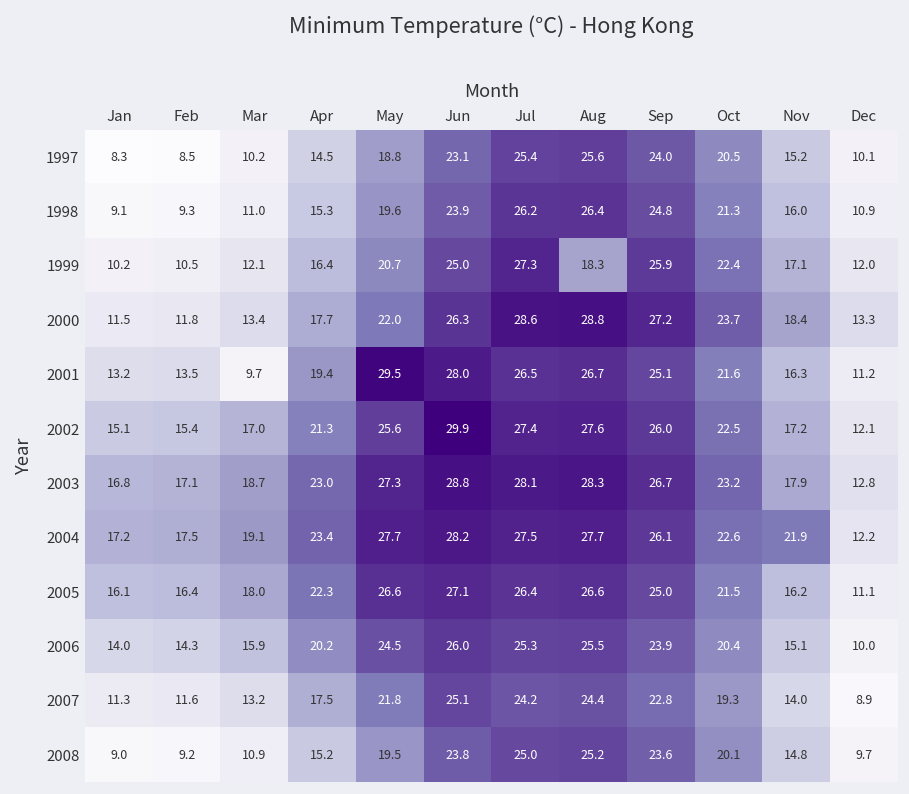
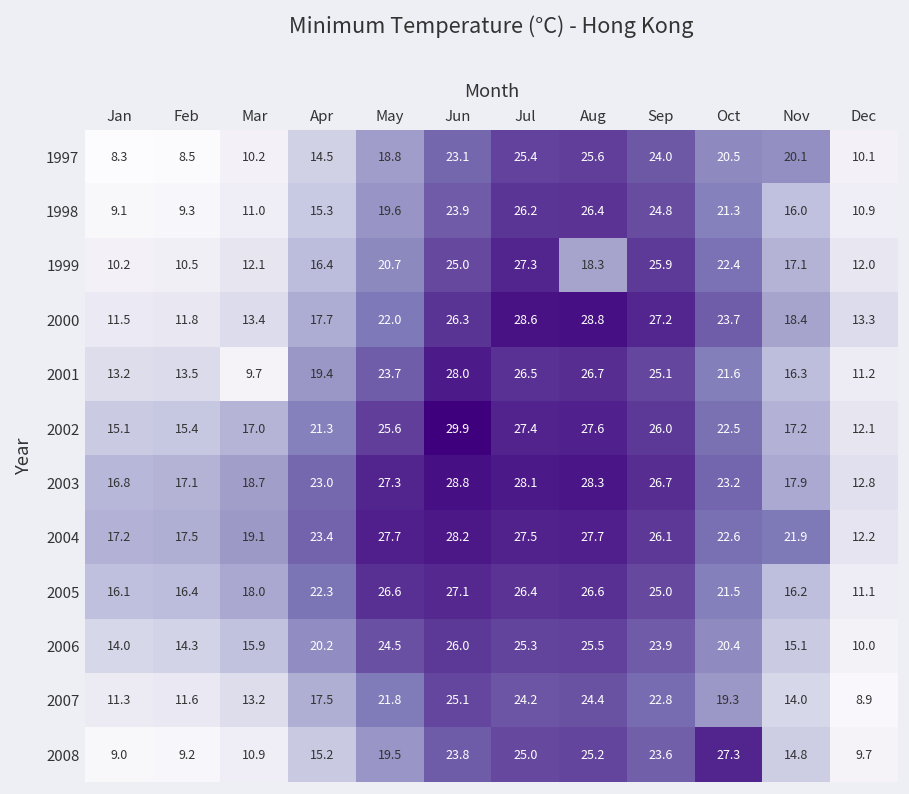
1997, Nov: 15.2 -> 20.1
2001, May: 29.5 -> 23.7
2008, Oct: 20.1 -> 27.3
